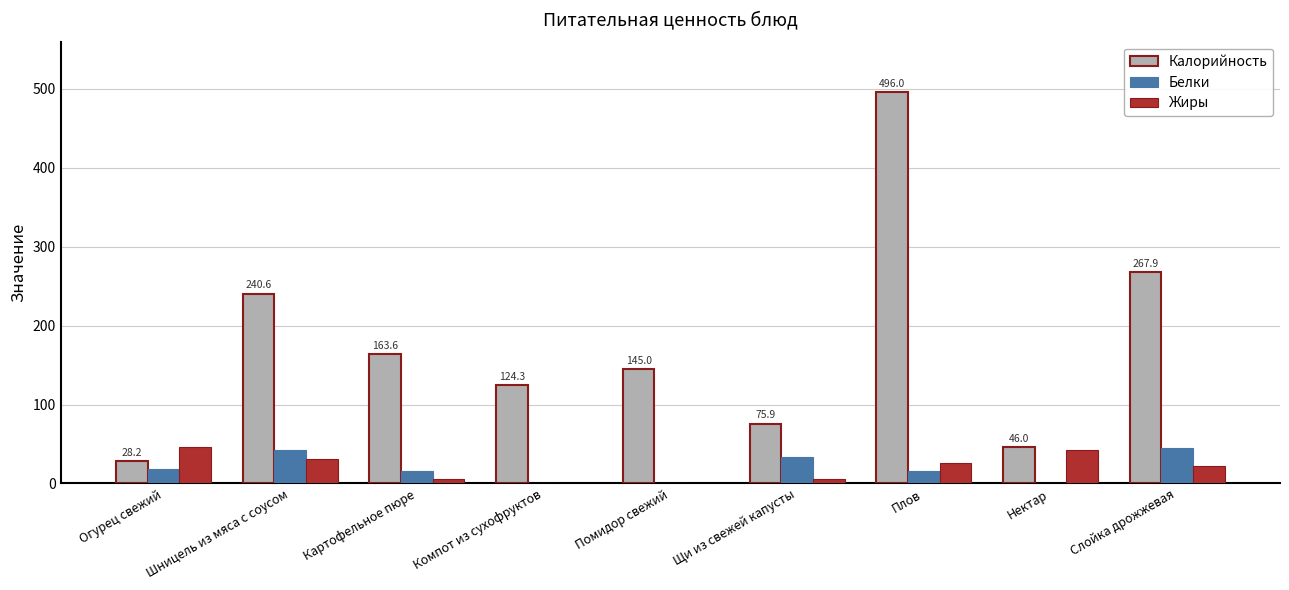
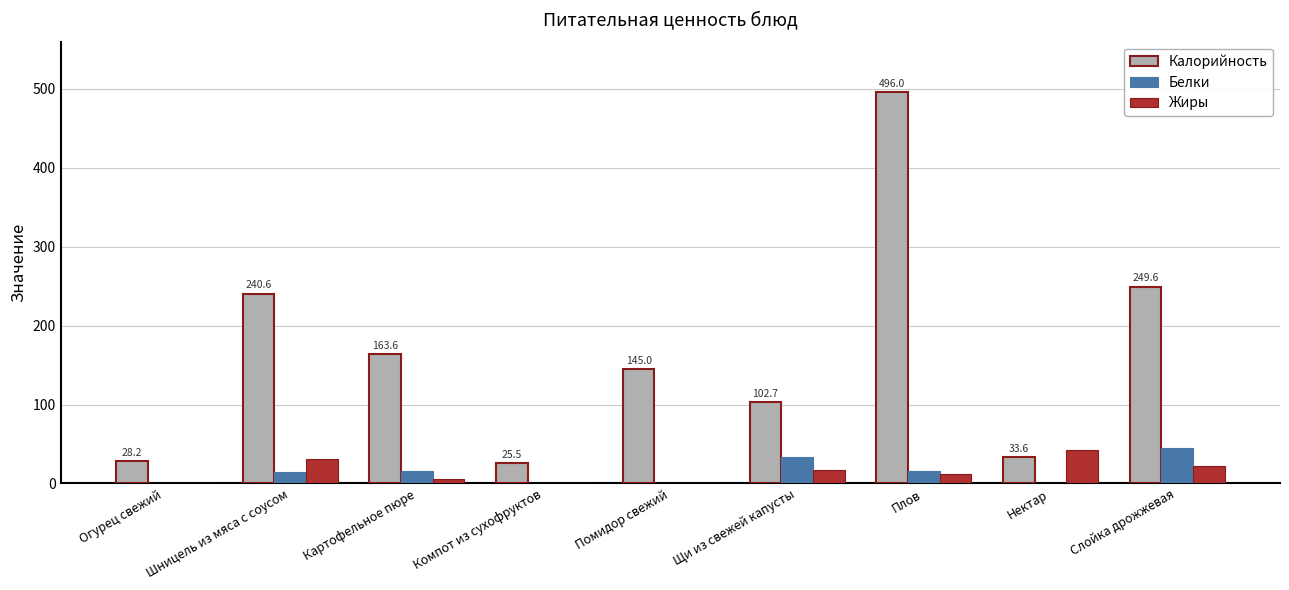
Белки, Огурец свежий: 20 -> 0
Жиры, Огурец свежий: 50 -> 0
Белки, Шницель из мяса с соусом: 40 -> 10
Калорийность, Компот из сухофруктов: 124.3 -> 25.5
Калорийность, Щи из свежей капусты: 75.9 -> 102.7
Жиры, Щи из свежей капусты: 10 -> 20
Жиры, Плов: 30 -> 10
Калорийность, Нектар: 46.0 -> 33.6
Калорийность, Слойка дрожжевая: 267.9 -> 249.6
